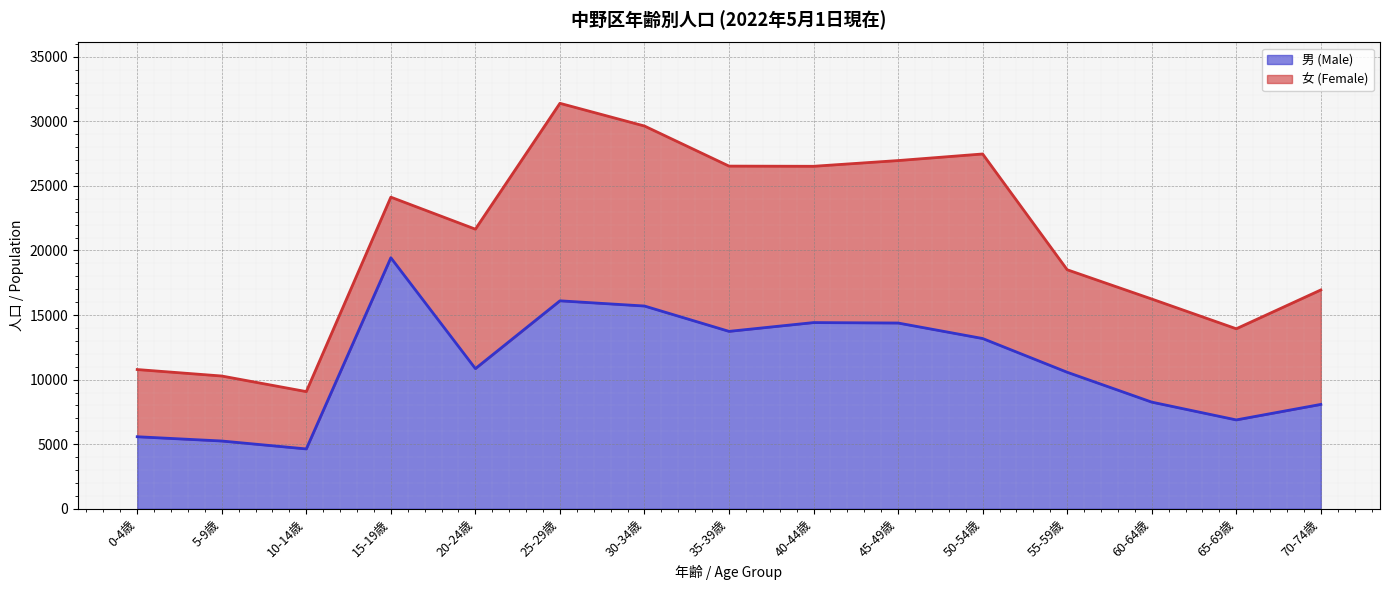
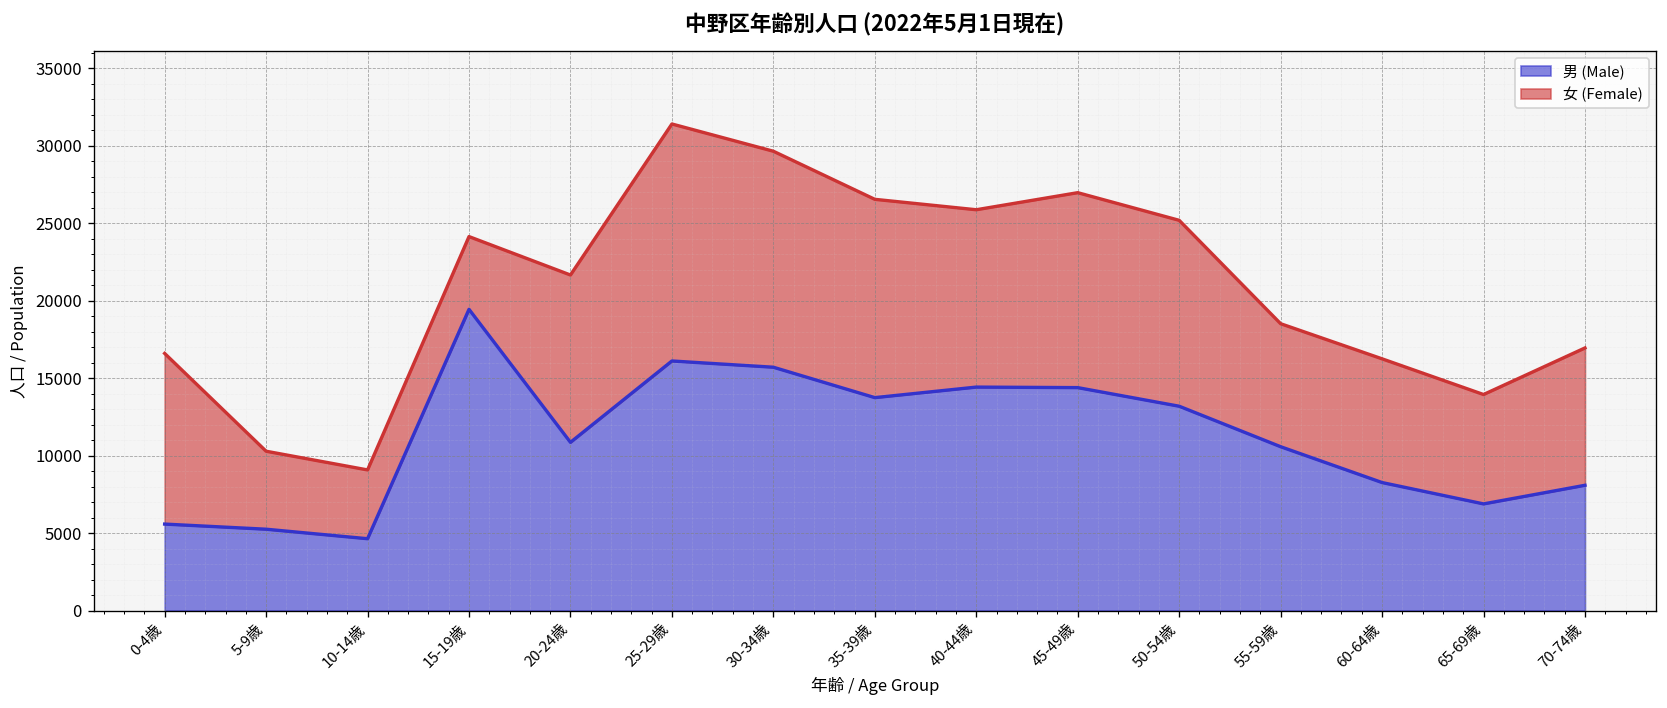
女 (Female), 0-4歳: 5200 -> 11000
女 (Female), 40-44歳: 12100 -> 11400
女 (Female), 50-54歳: 14300 -> 12000
